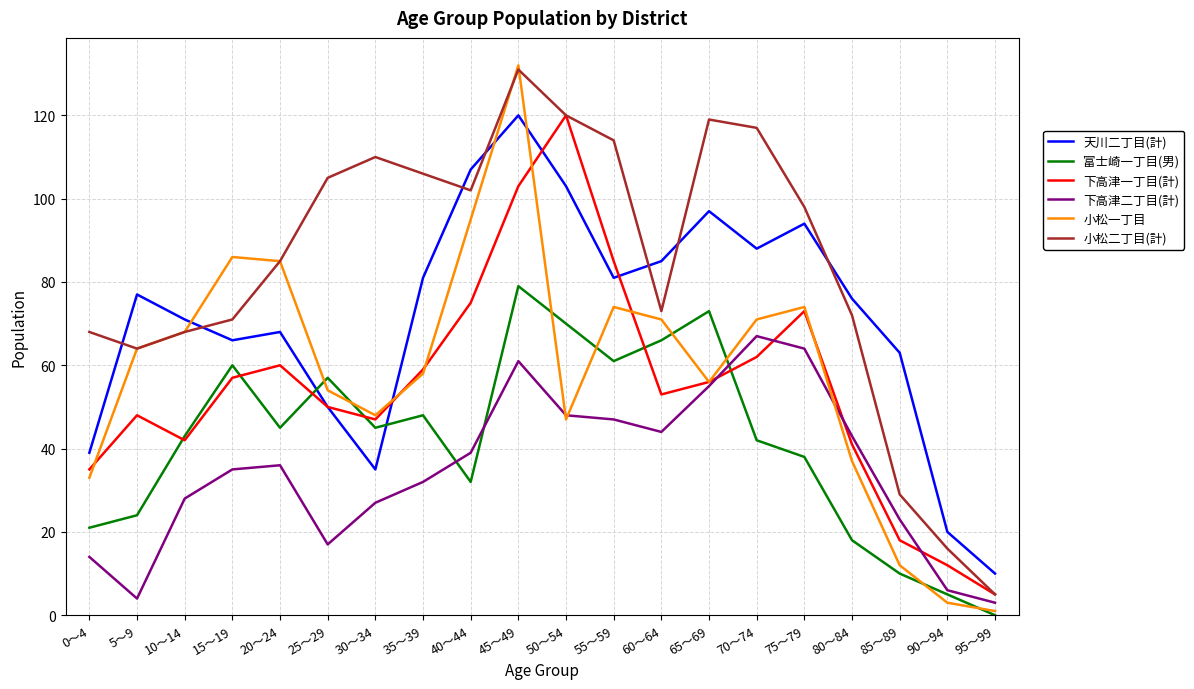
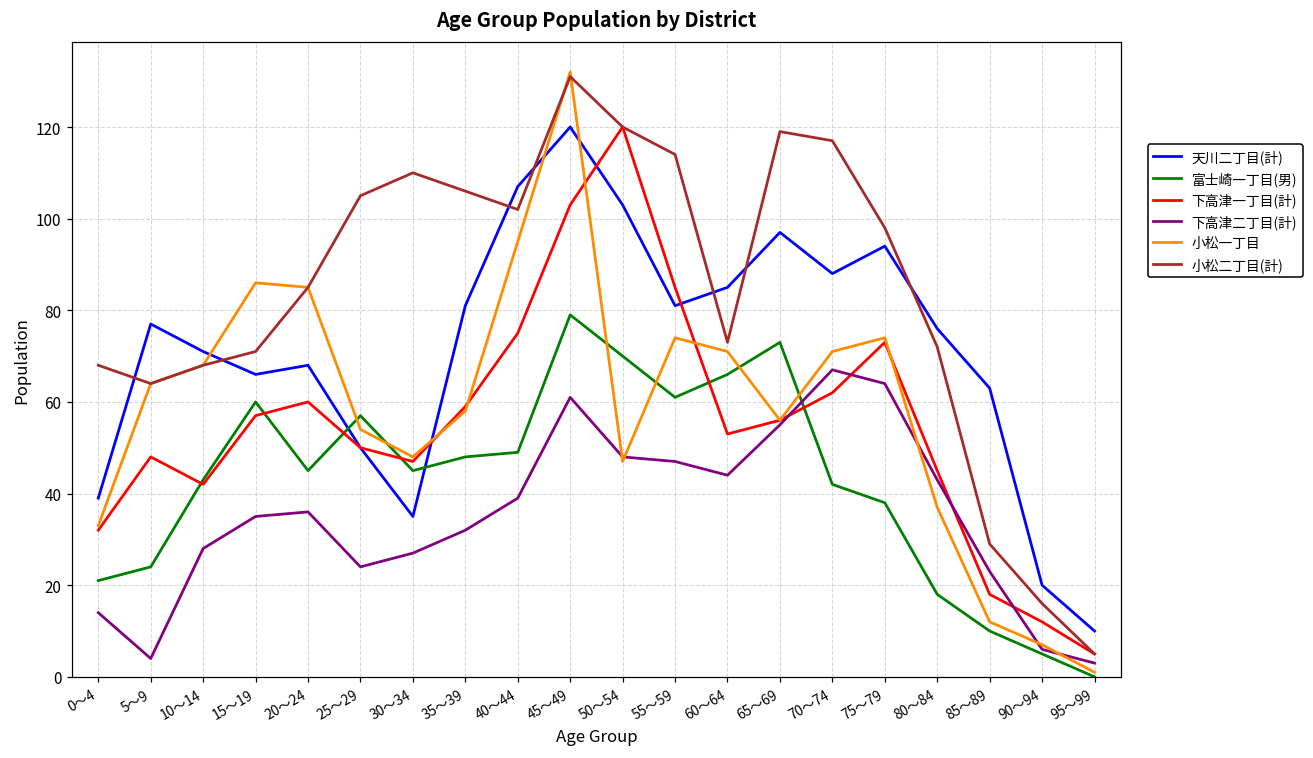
下高津一丁目(計), 0～4: 35 -> 32
下高津二丁目(計), 25～29: 17 -> 24
富士崎一丁目(男), 40～44: 32 -> 49
下高津一丁目(計), 80～84: 41 -> 45
小松一丁目, 90～94: 3 -> 7
